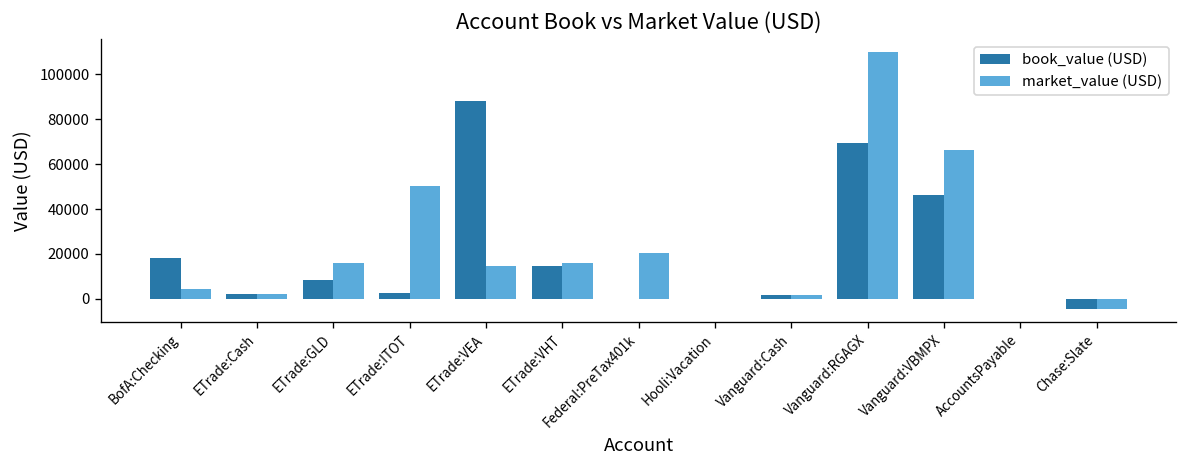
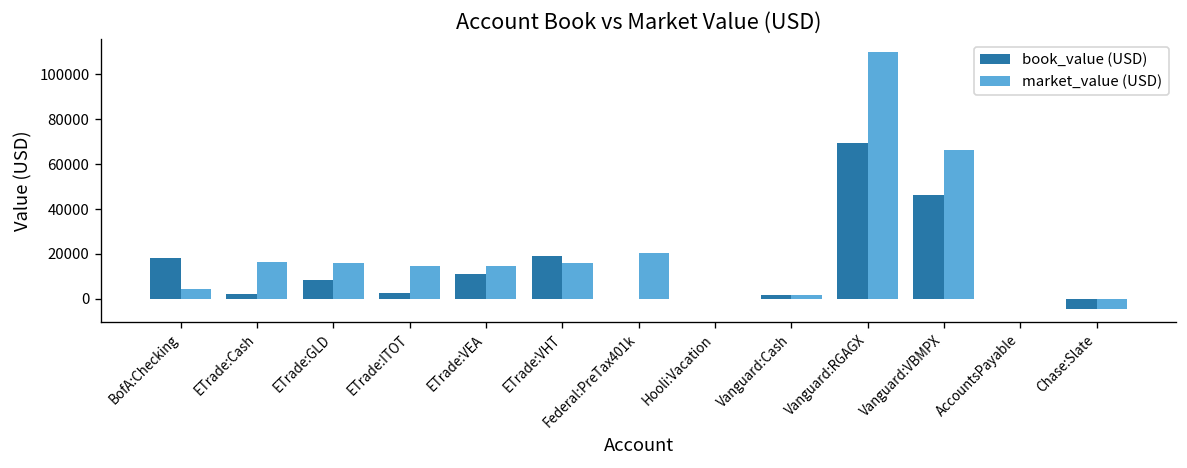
market_value (USD), ETrade:Cash: 2000 -> 16000
market_value (USD), ETrade:ITOT: 50000 -> 15000
book_value (USD), ETrade:VEA: 88000 -> 11000
book_value (USD), ETrade:VHT: 15000 -> 19000
